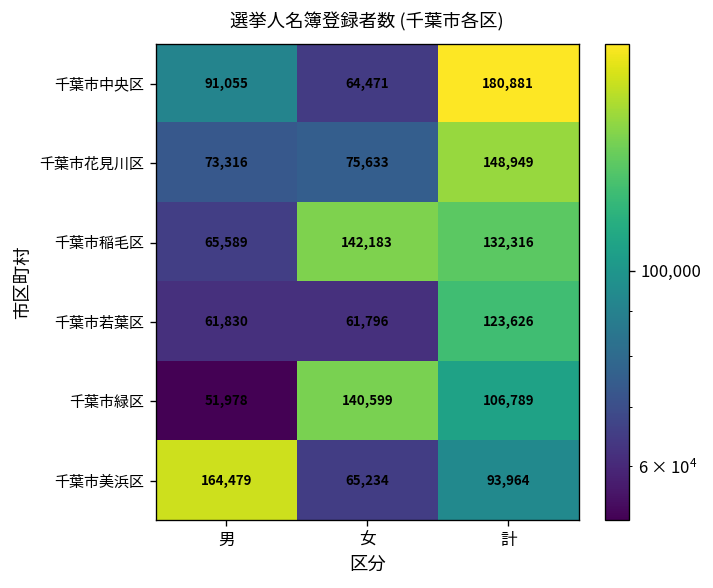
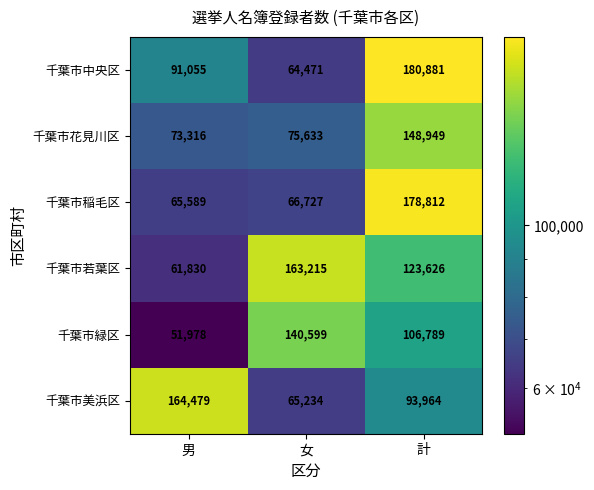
千葉市稲毛区, 女: 142,183 -> 66,727
千葉市稲毛区, 計: 132,316 -> 178,812
千葉市若葉区, 女: 61,796 -> 163,215
